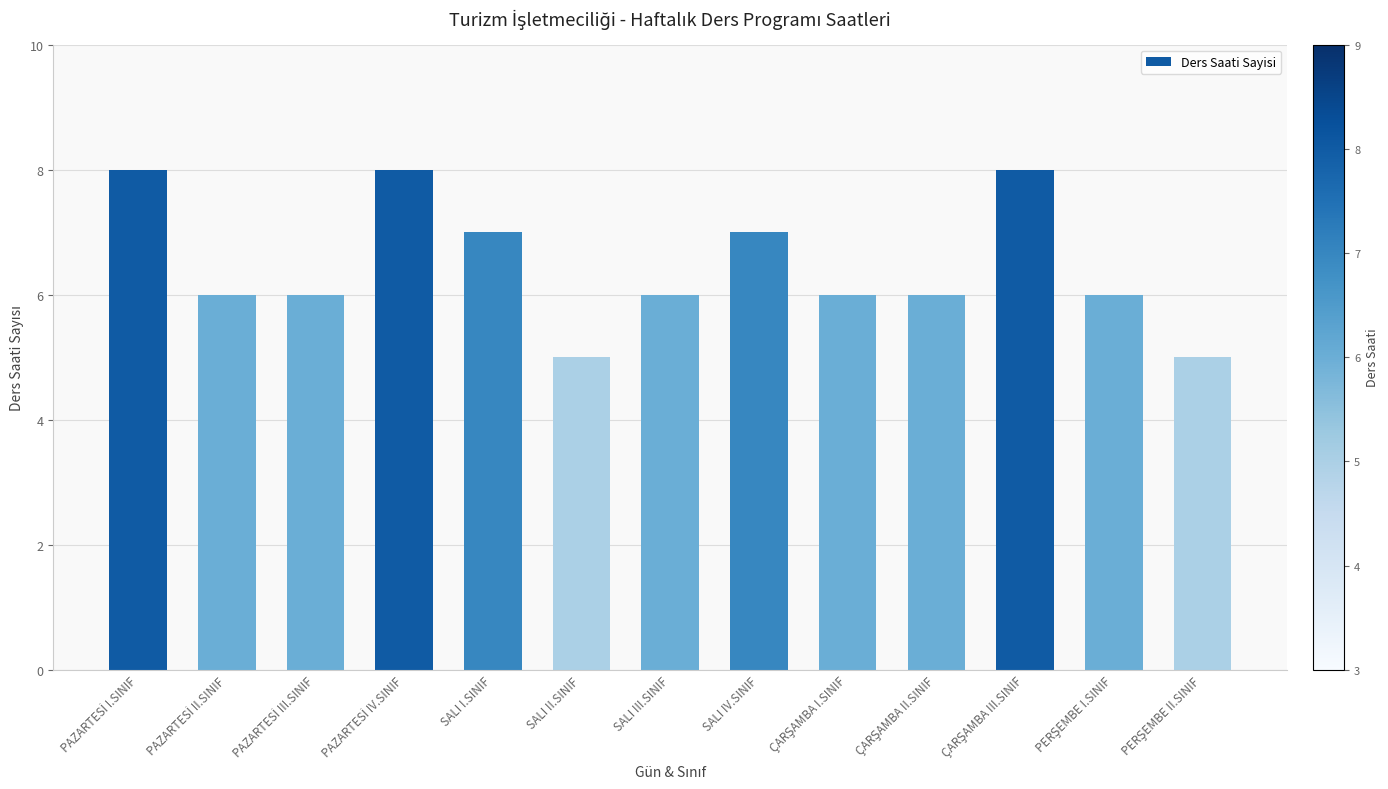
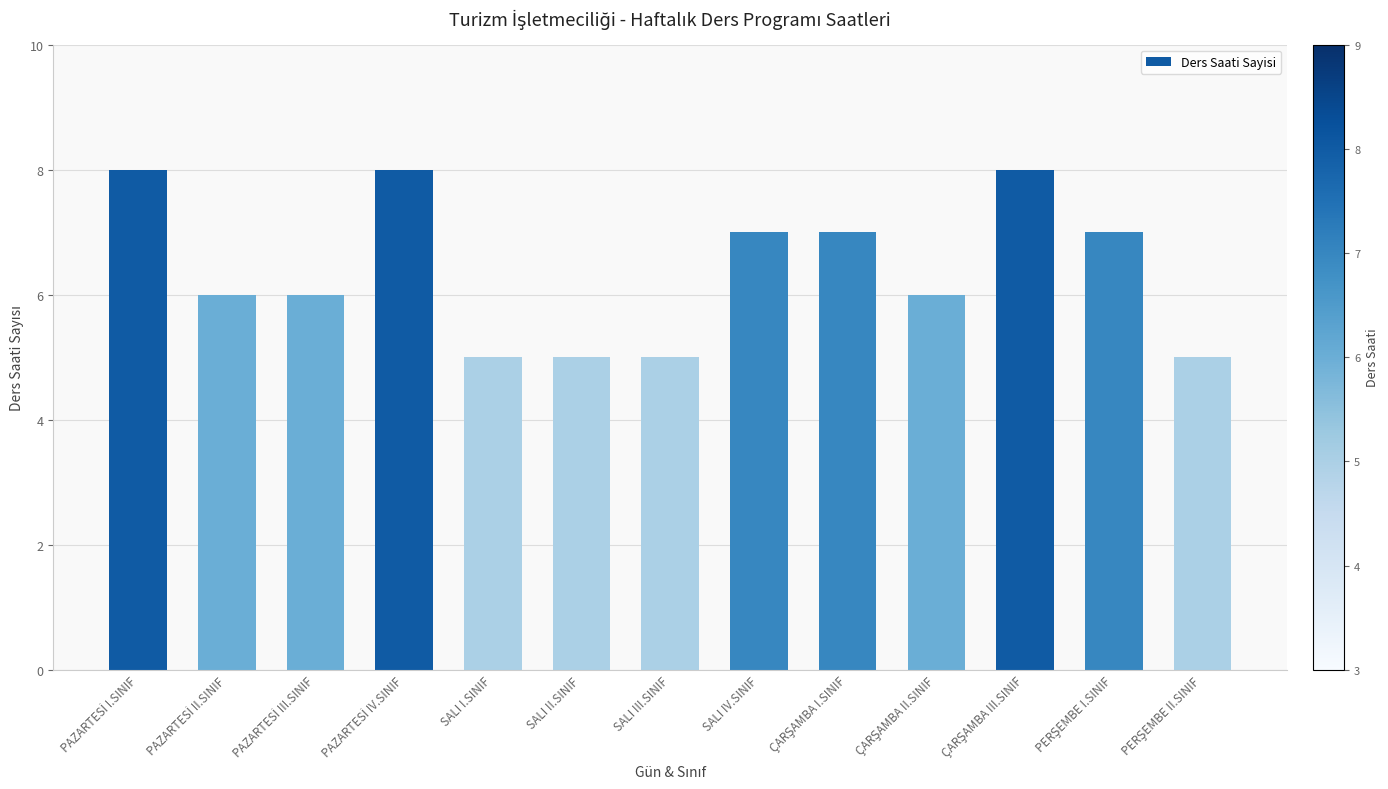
SALI I.SINIF: 7 -> 5
SALI III.SINIF: 6 -> 5
ÇARŞAMBA I.SINIF: 6 -> 7
PERŞEMBE I.SINIF: 6 -> 7
